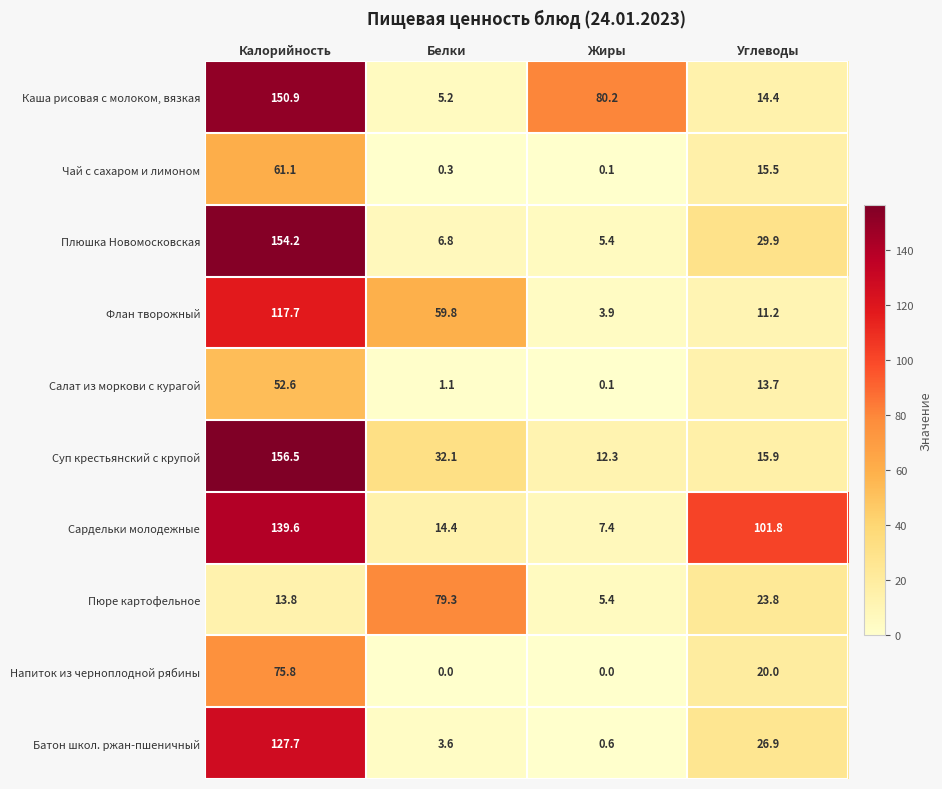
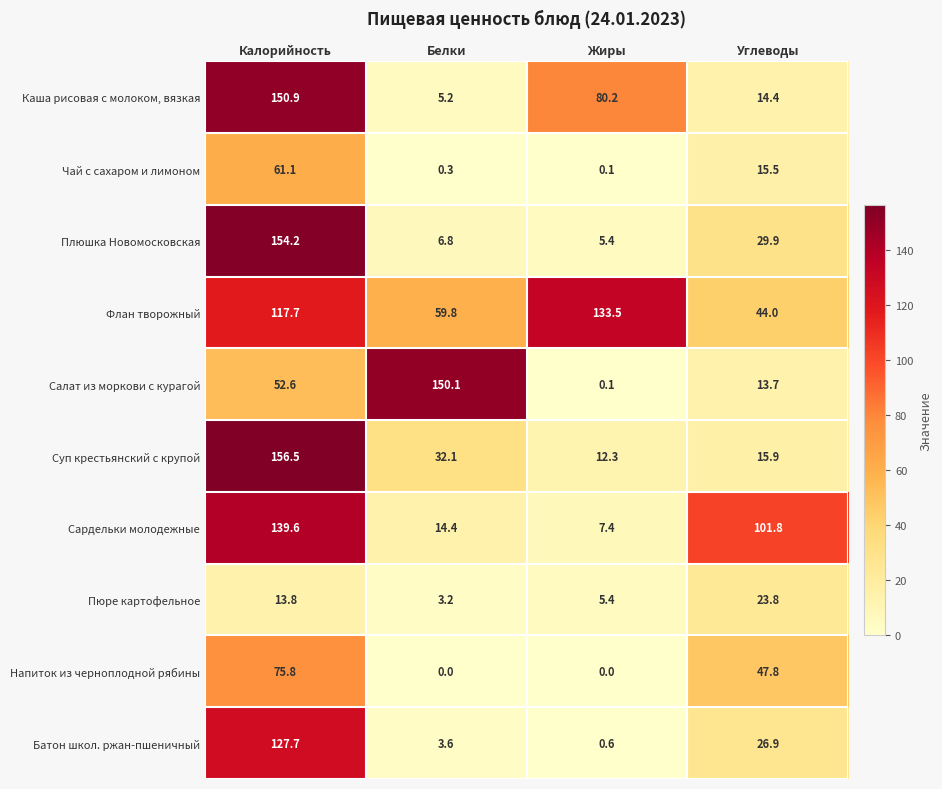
Флан творожный, Жиры: 3.9 -> 133.5
Флан творожный, Углеводы: 11.2 -> 44.0
Салат из моркови с курагой, Белки: 1.1 -> 150.1
Пюре картофельное, Белки: 79.3 -> 3.2
Напиток из черноплодной рябины, Углеводы: 20.0 -> 47.8
